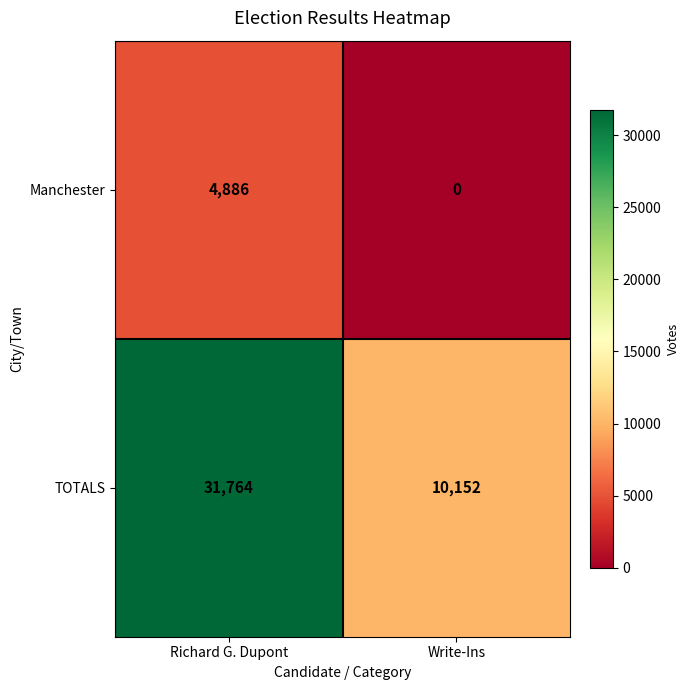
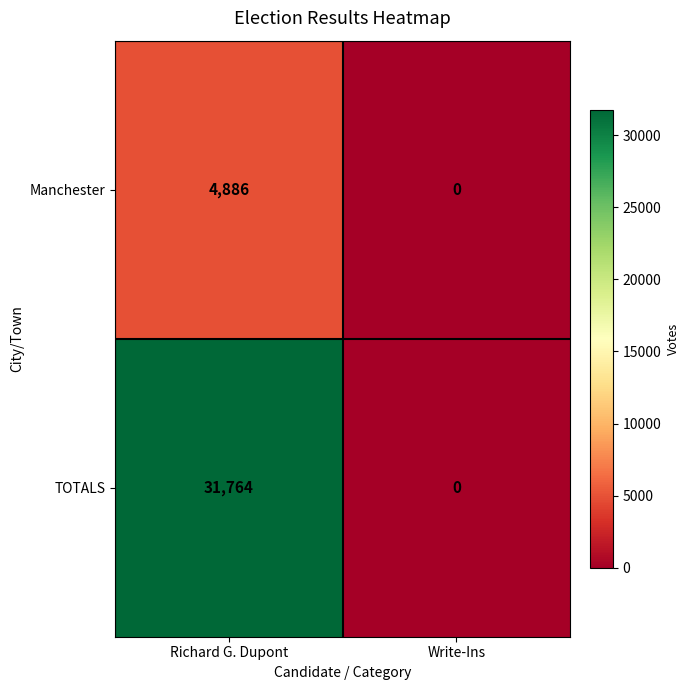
TOTALS, Write-Ins: 10,152 -> 0
